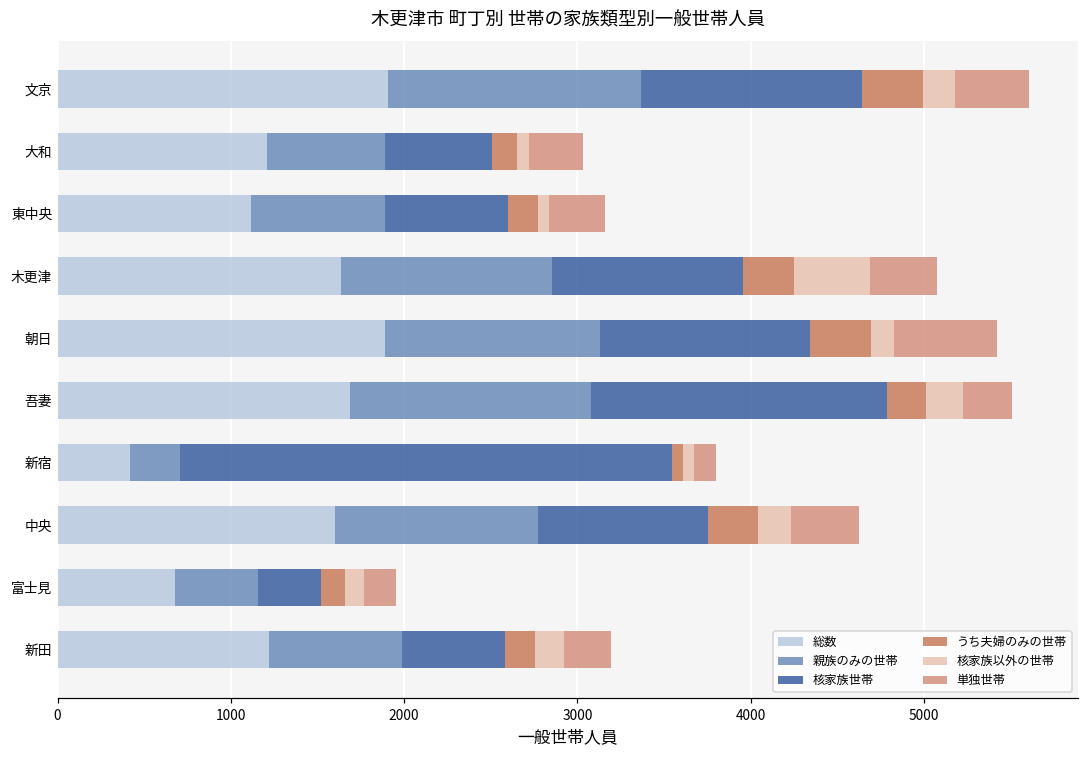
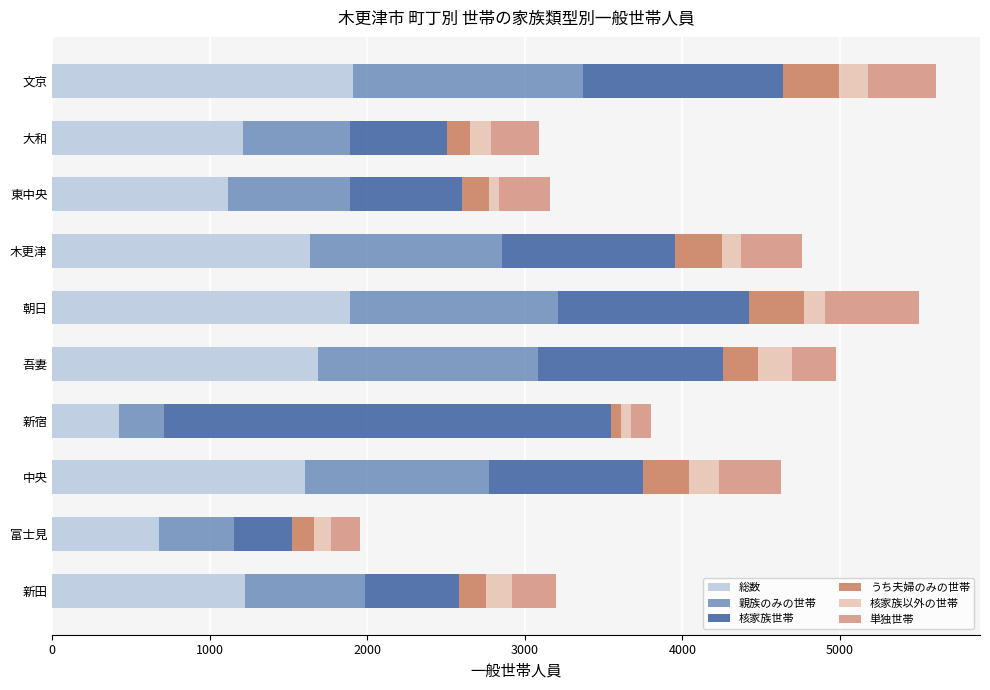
核家族以外の世帯, 大和: 70 -> 130
核家族以外の世帯, 木更津: 440 -> 120
親族のみの世帯, 朝日: 1250 -> 1320
核家族世帯, 吾妻: 1710 -> 1180
